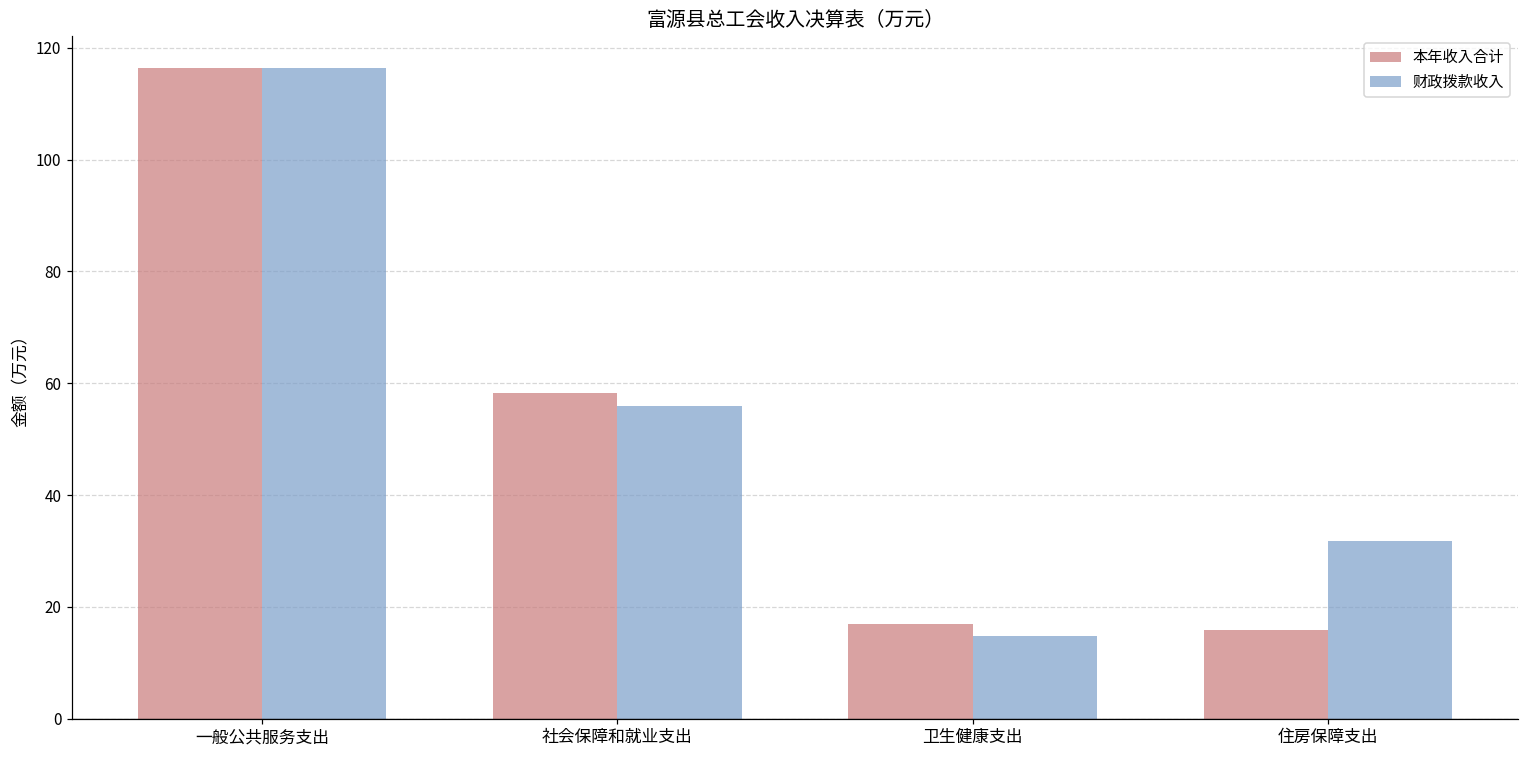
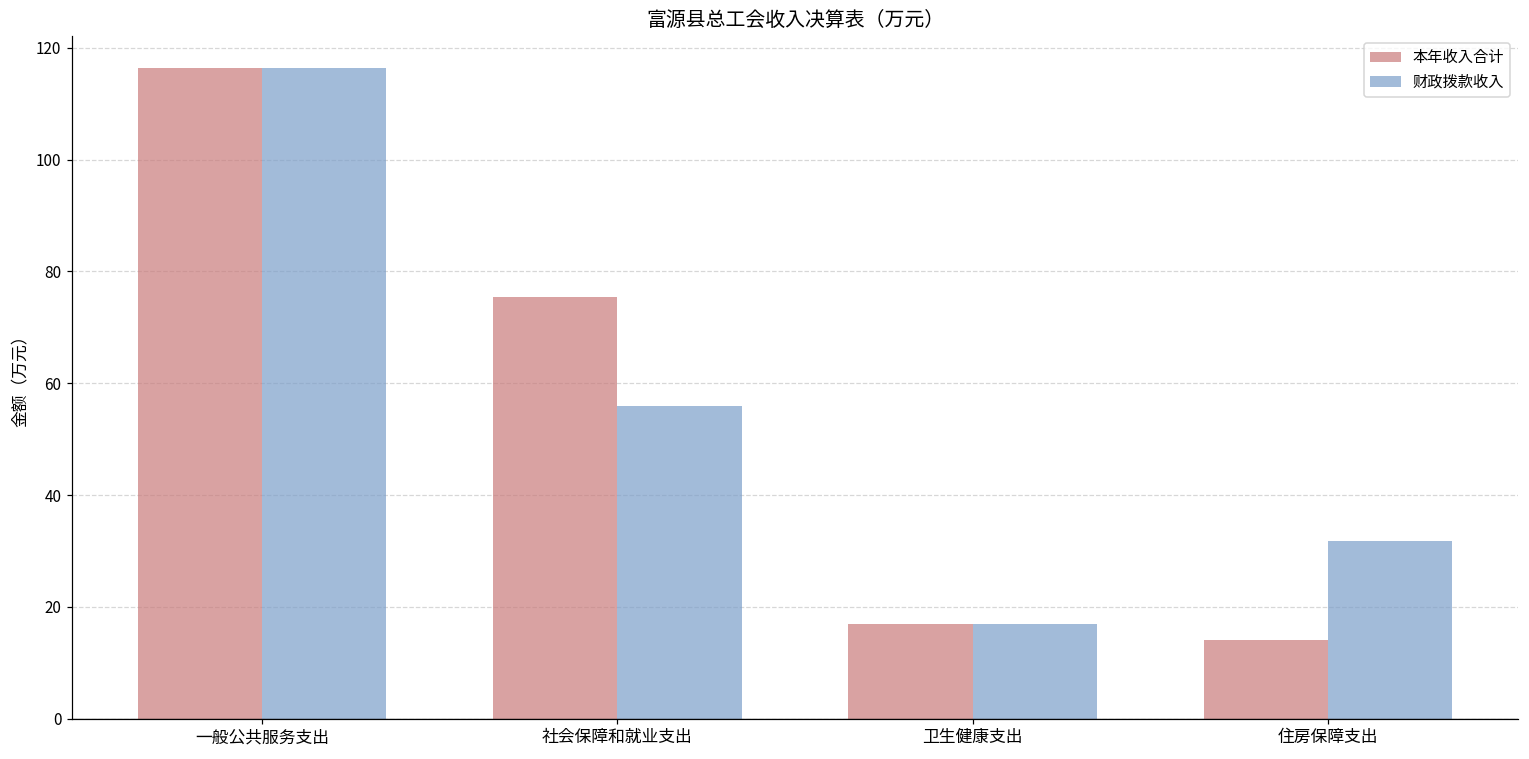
本年收入合计, 社会保障和就业支出: 58 -> 76
财政拨款收入, 卫生健康支出: 15 -> 17
本年收入合计, 住房保障支出: 16 -> 14
